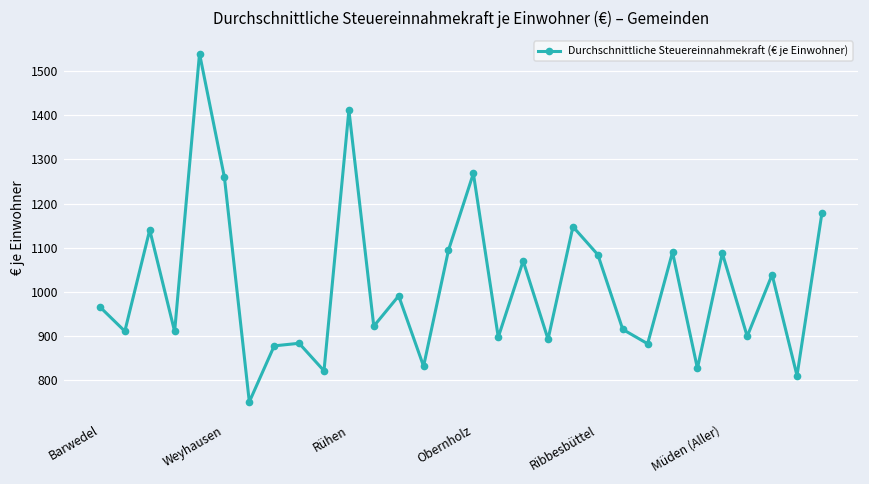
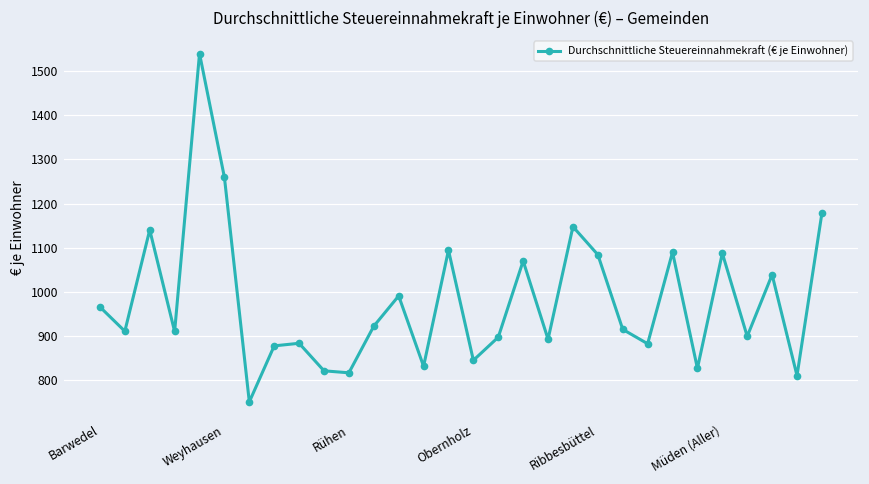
Rühen: 1410 -> 820
Obernholz: 1270 -> 840
